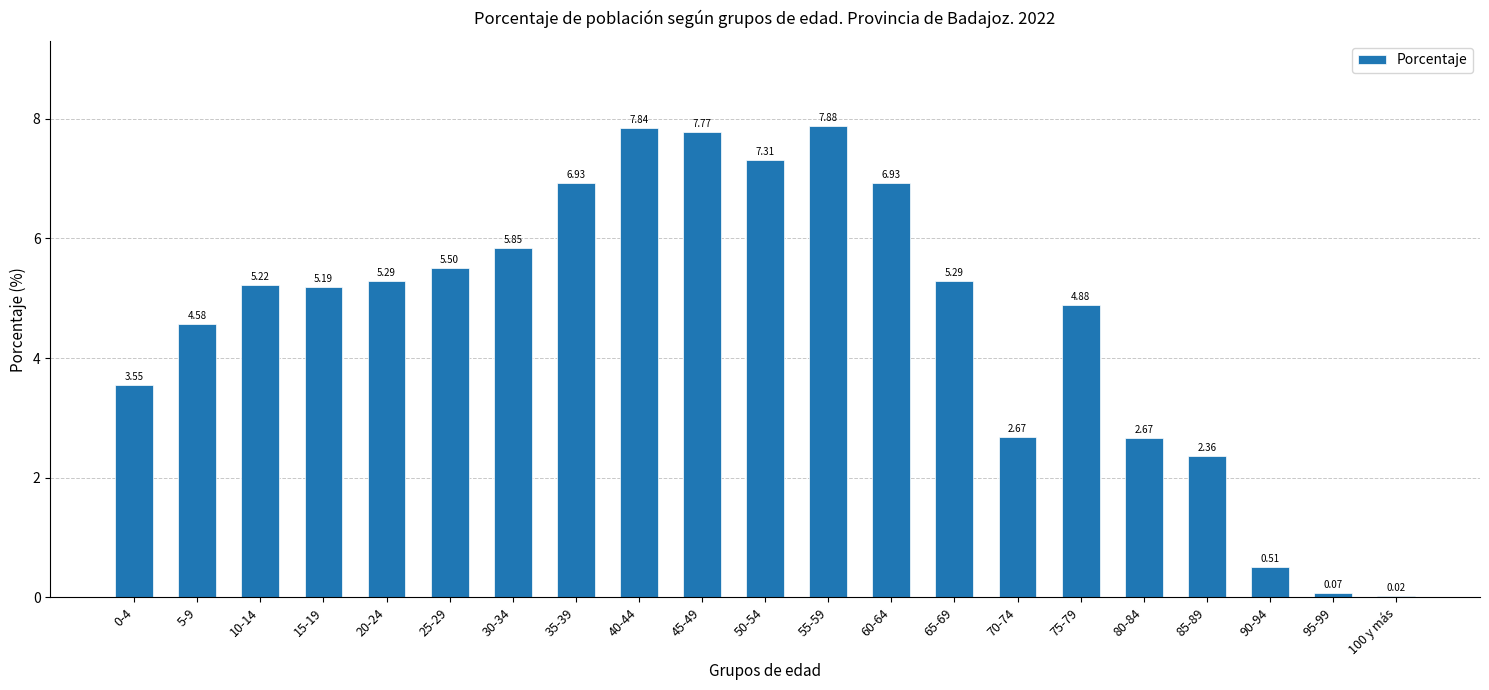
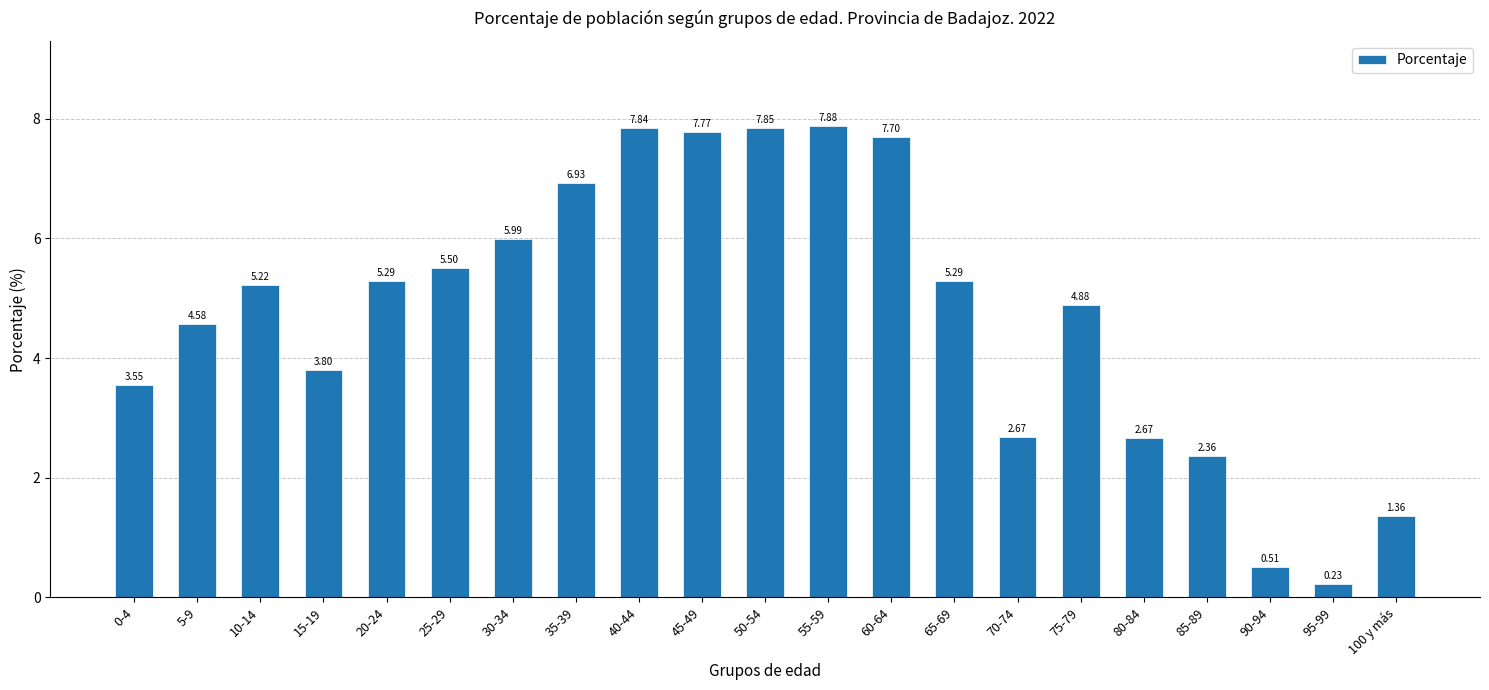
15-19: 5.19 -> 3.80
30-34: 5.85 -> 5.99
50-54: 7.31 -> 7.85
60-64: 6.93 -> 7.70
95-99: 0.07 -> 0.23
100 y más: 0.02 -> 1.36
